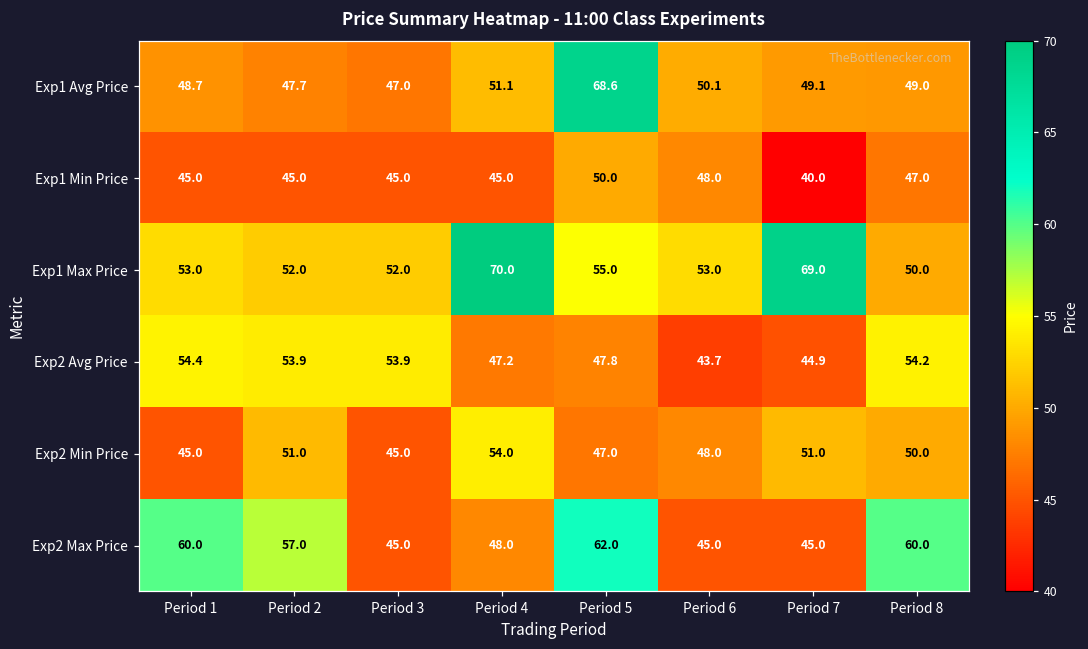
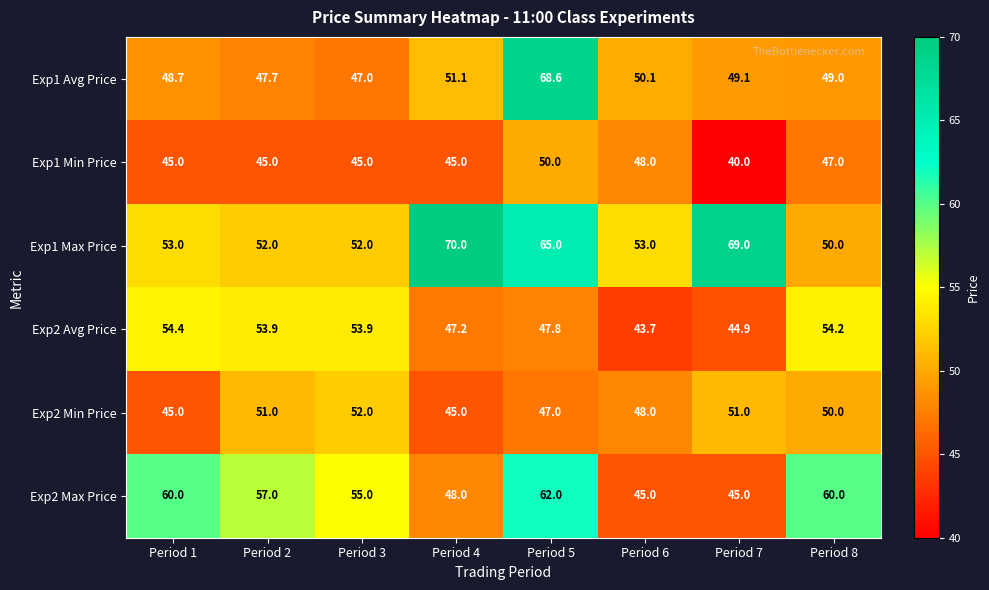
Exp1 Max Price, Period 5: 55.0 -> 65.0
Exp2 Min Price, Period 3: 45.0 -> 52.0
Exp2 Min Price, Period 4: 54.0 -> 45.0
Exp2 Max Price, Period 3: 45.0 -> 55.0
